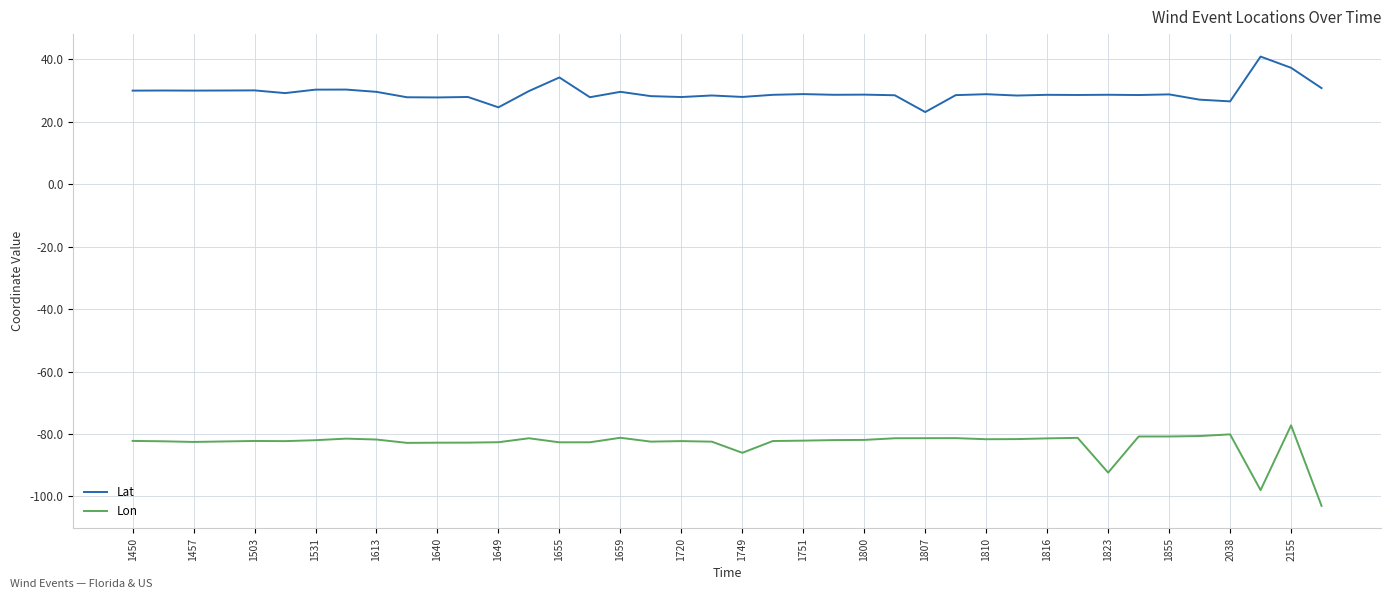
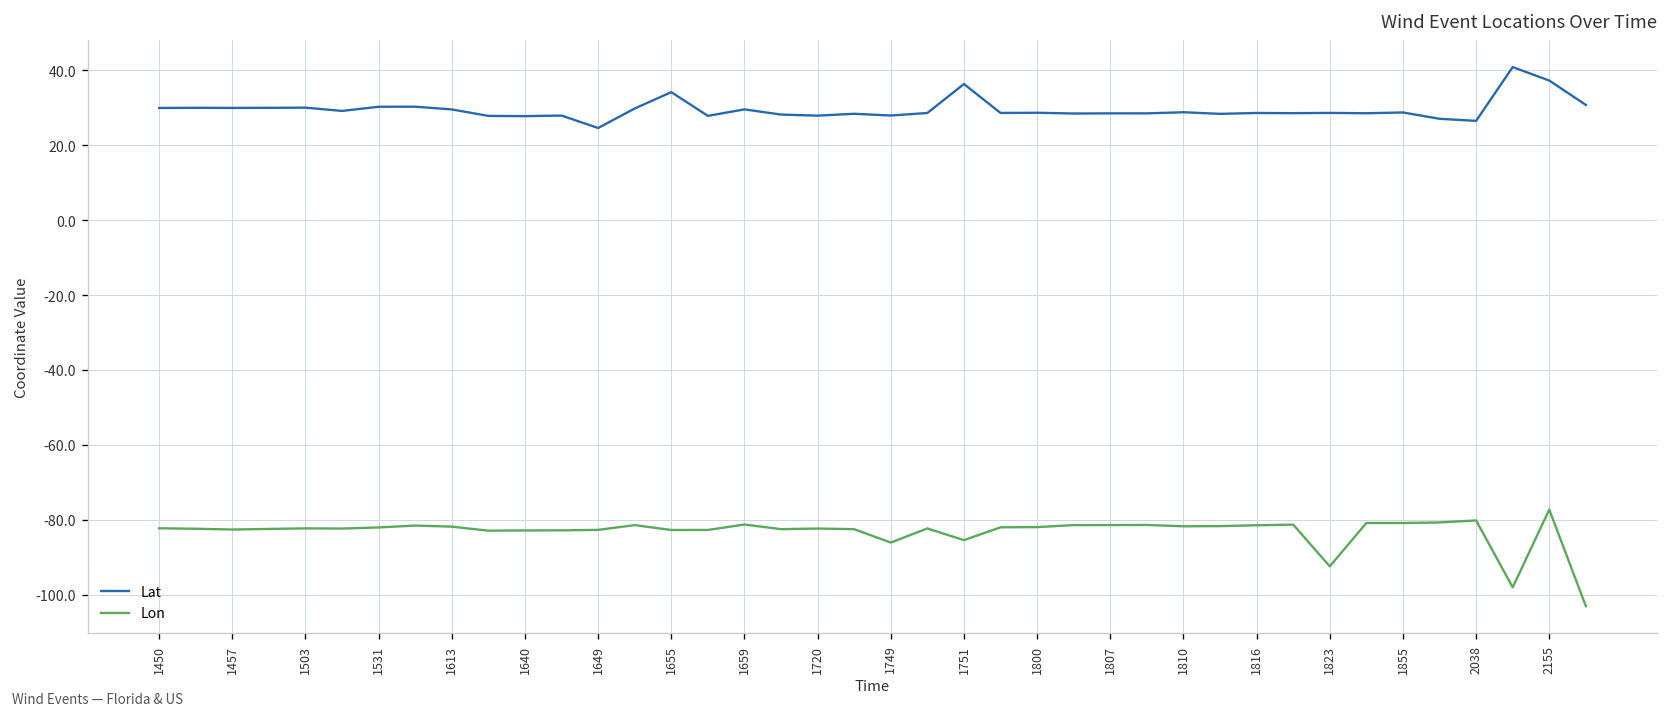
Lat, 1751: 29 -> 36
Lon, 1751: -82 -> -85
Lat, 1807: 23 -> 29
